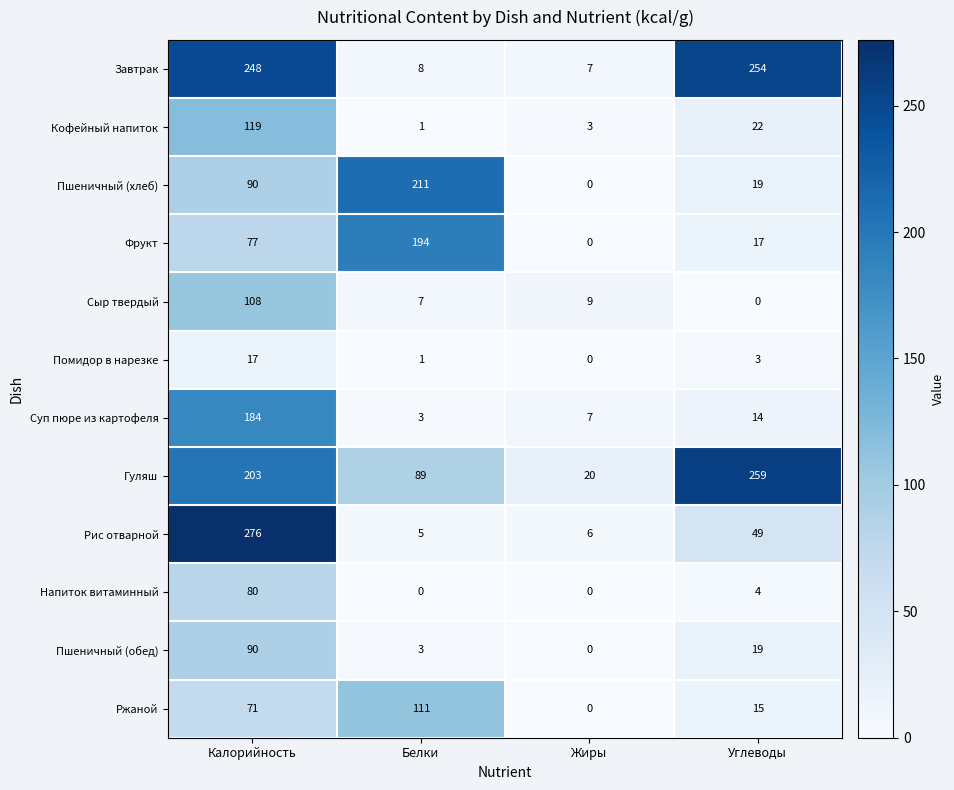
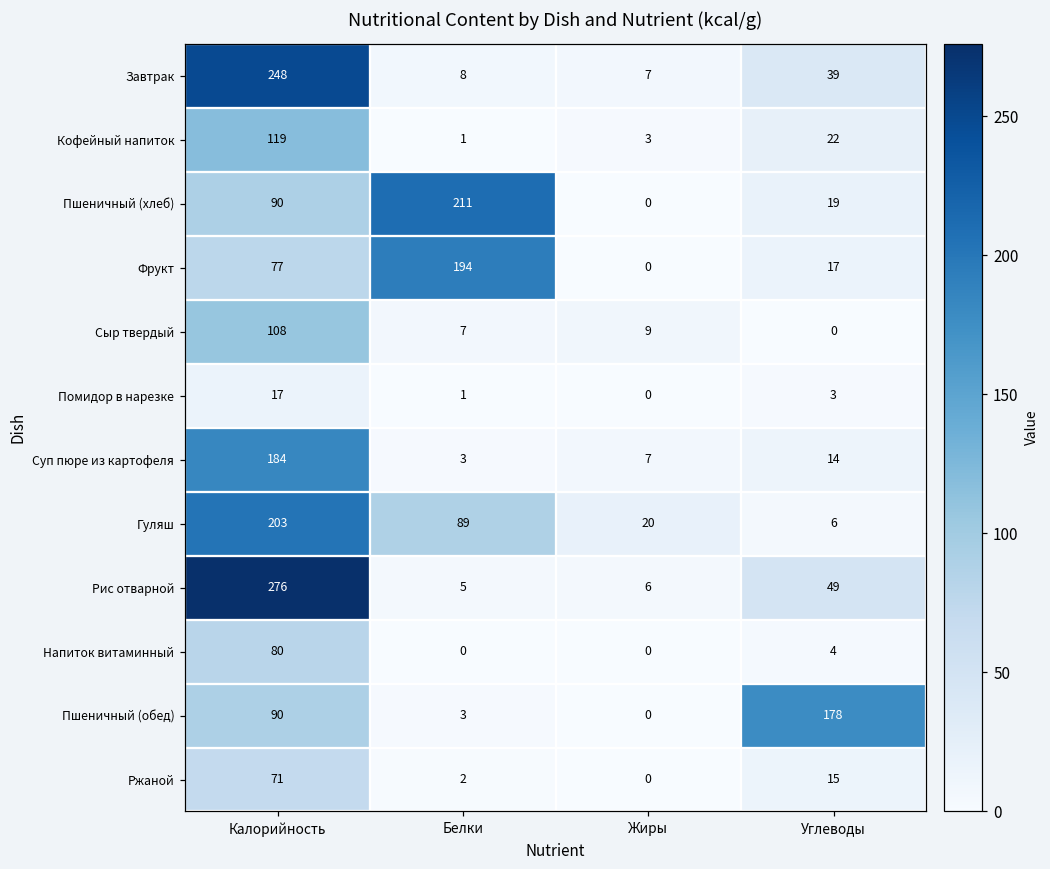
Завтрак, Углеводы: 254 -> 39
Гуляш, Углеводы: 259 -> 6
Пшеничный (обед), Углеводы: 19 -> 178
Ржаной, Белки: 111 -> 2
